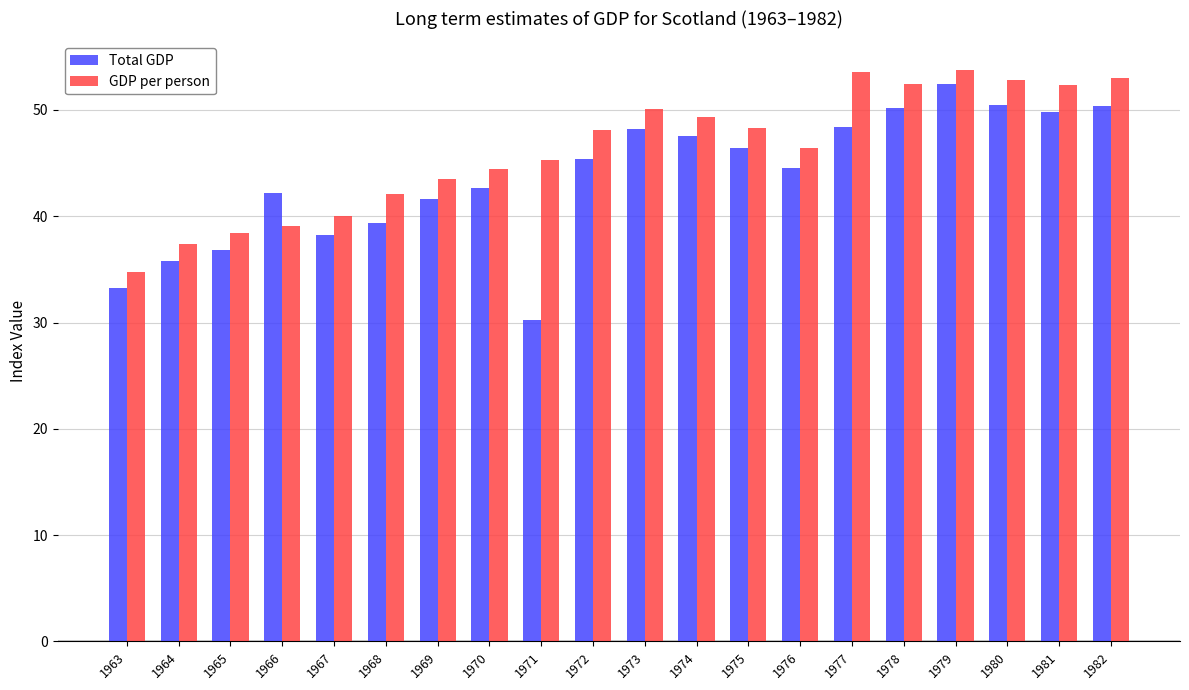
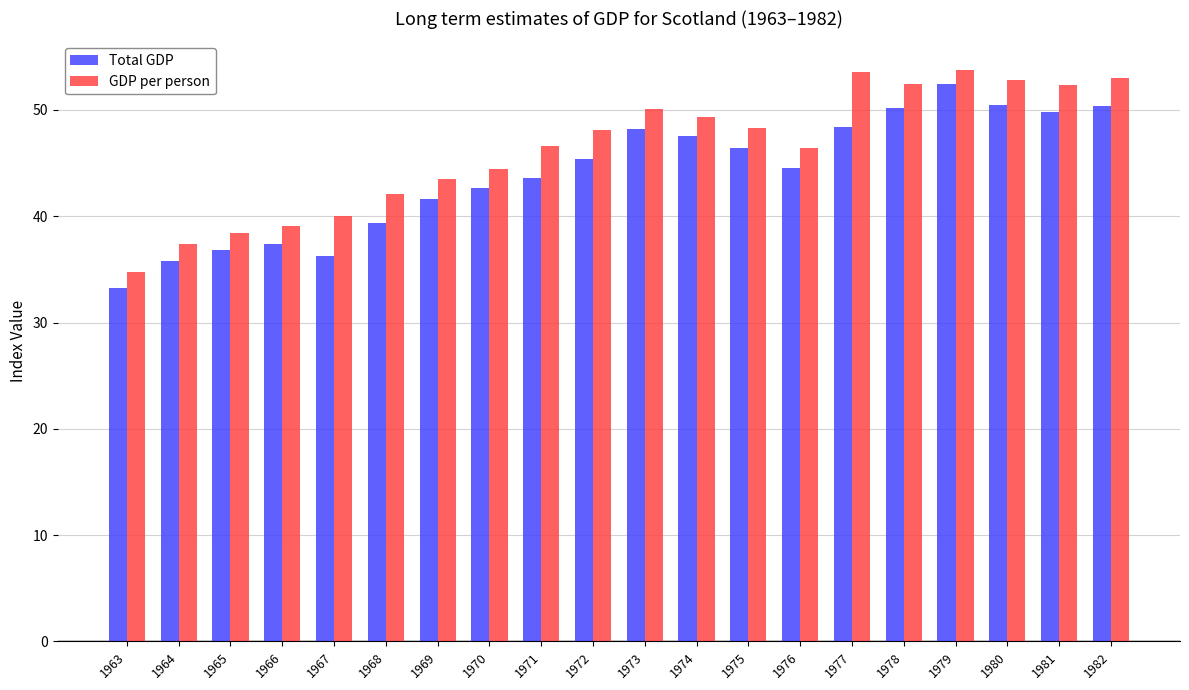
Total GDP, 1966: 42.2 -> 37.4
Total GDP, 1967: 38.2 -> 36.3
Total GDP, 1971: 30.2 -> 43.6
GDP per person, 1971: 45.3 -> 46.6
